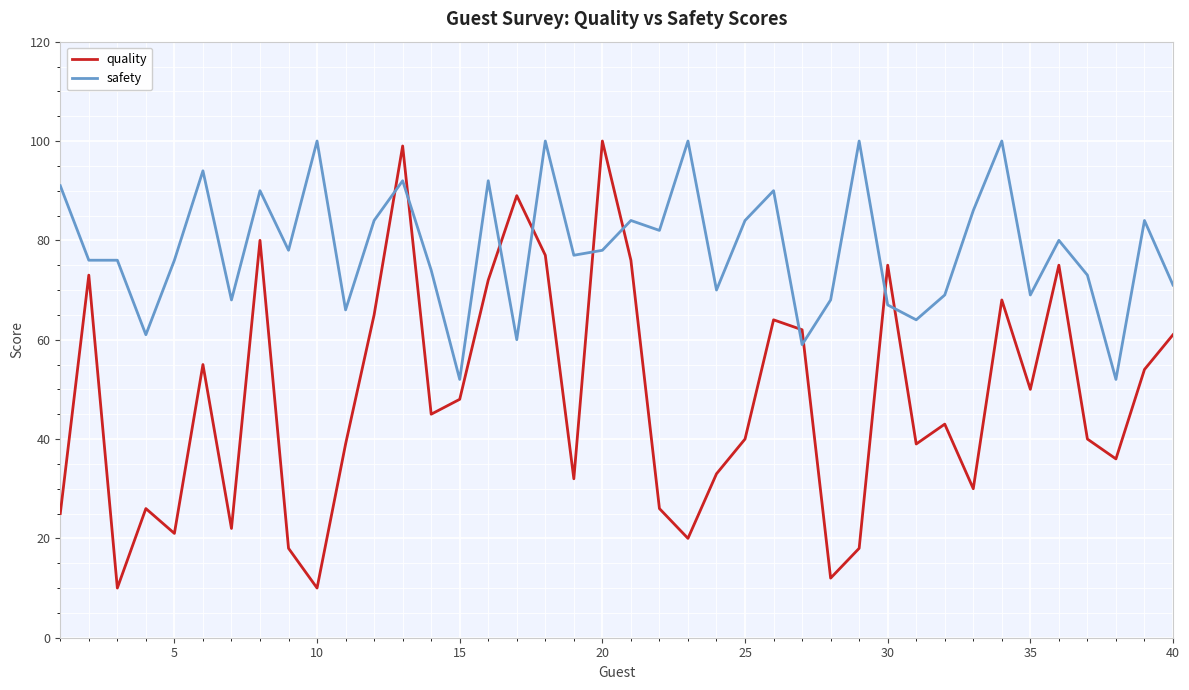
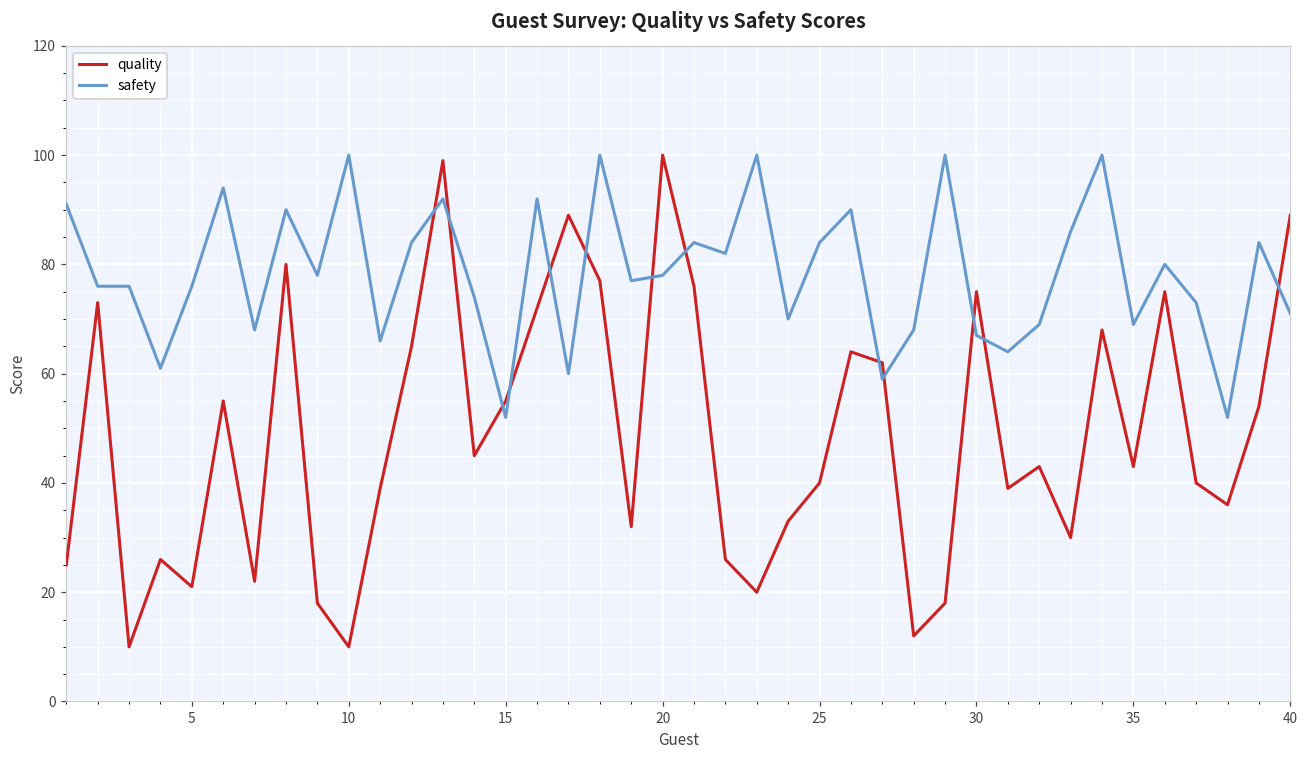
quality, 15: 48 -> 55
quality, 35: 50 -> 43
quality, 40: 61 -> 89
